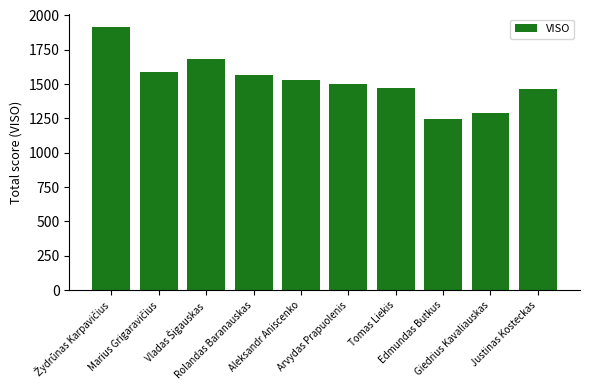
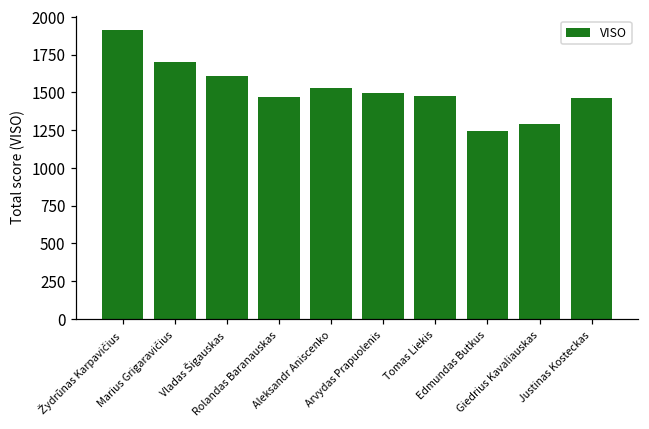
Marius Grigaravičius: 1580 -> 1700
Vladas Šigauskas: 1690 -> 1610
Rolandas Baranauskas: 1570 -> 1470
